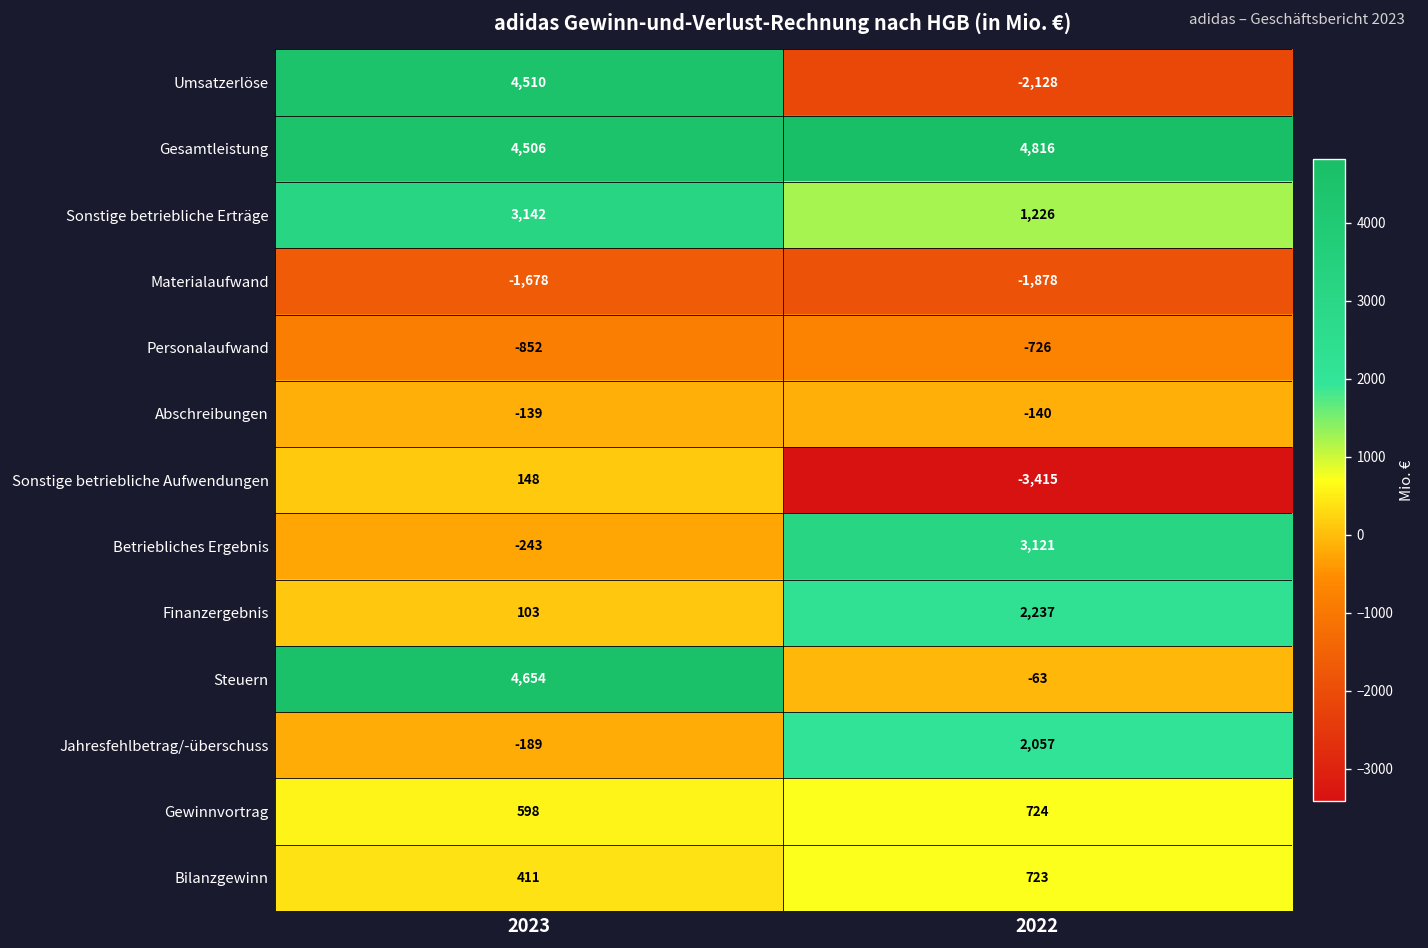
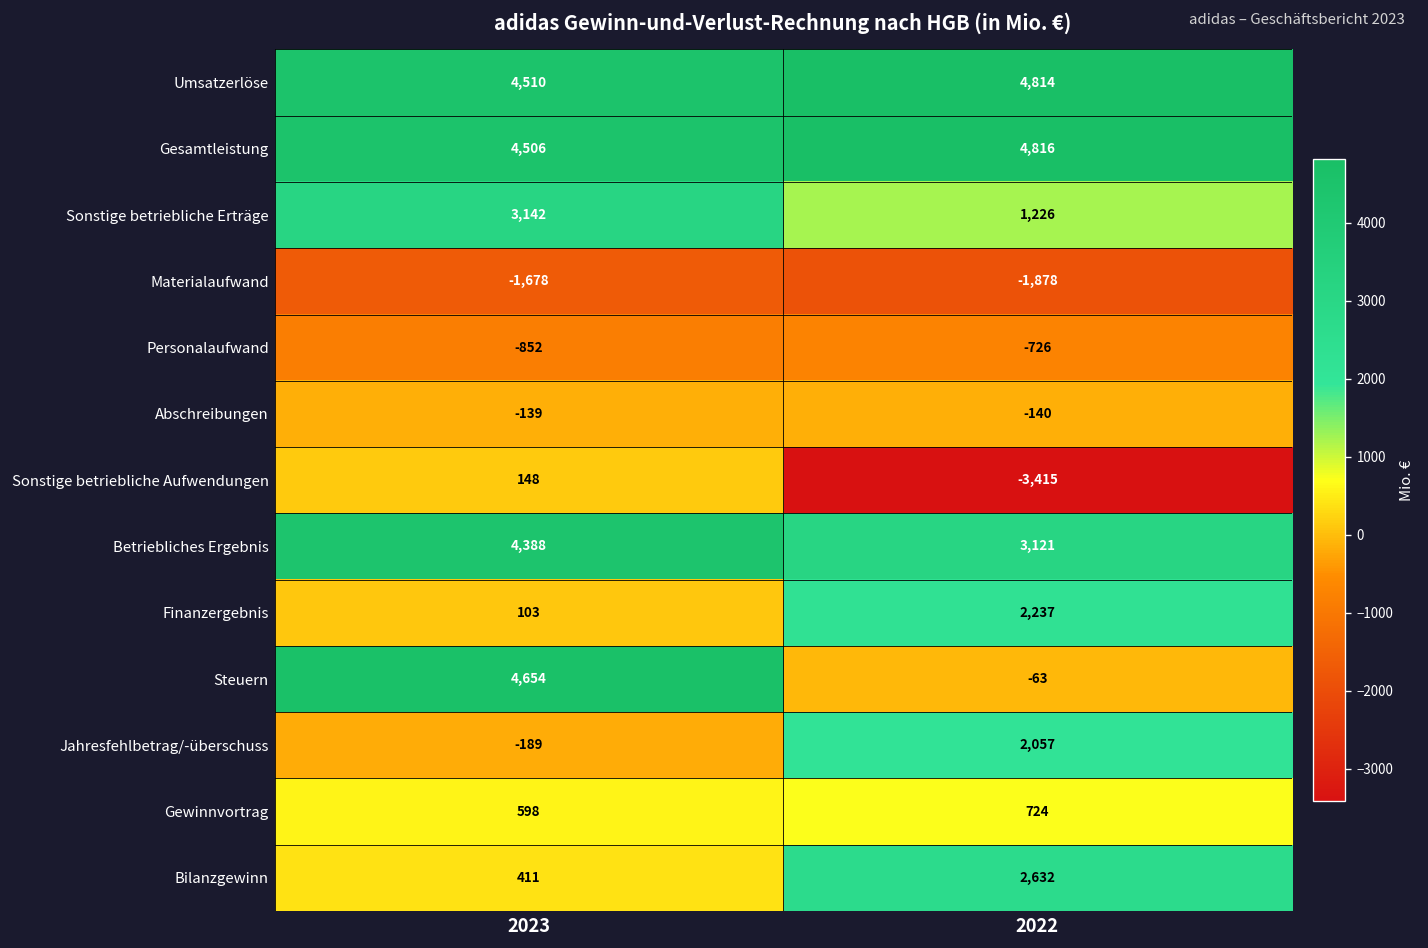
Umsatzerlöse, 2022: -2,128 -> 4,814
Betriebliches Ergebnis, 2023: -243 -> 4,388
Bilanzgewinn, 2022: 723 -> 2,632
